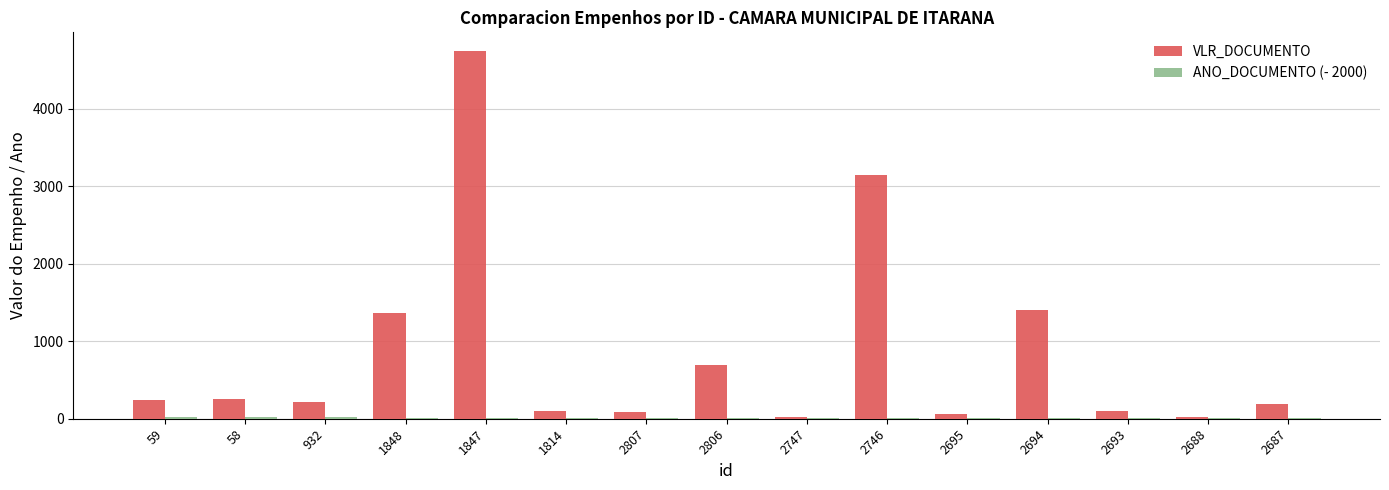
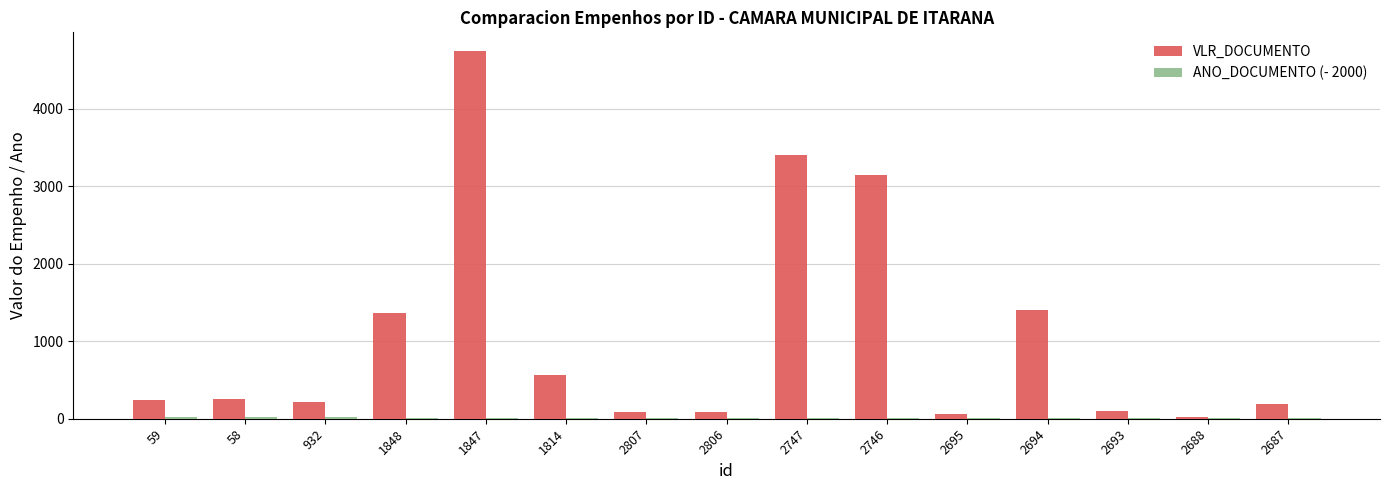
VLR_DOCUMENTO, 1814: 100 -> 600
VLR_DOCUMENTO, 2806: 700 -> 100
VLR_DOCUMENTO, 2747: 0 -> 3400
